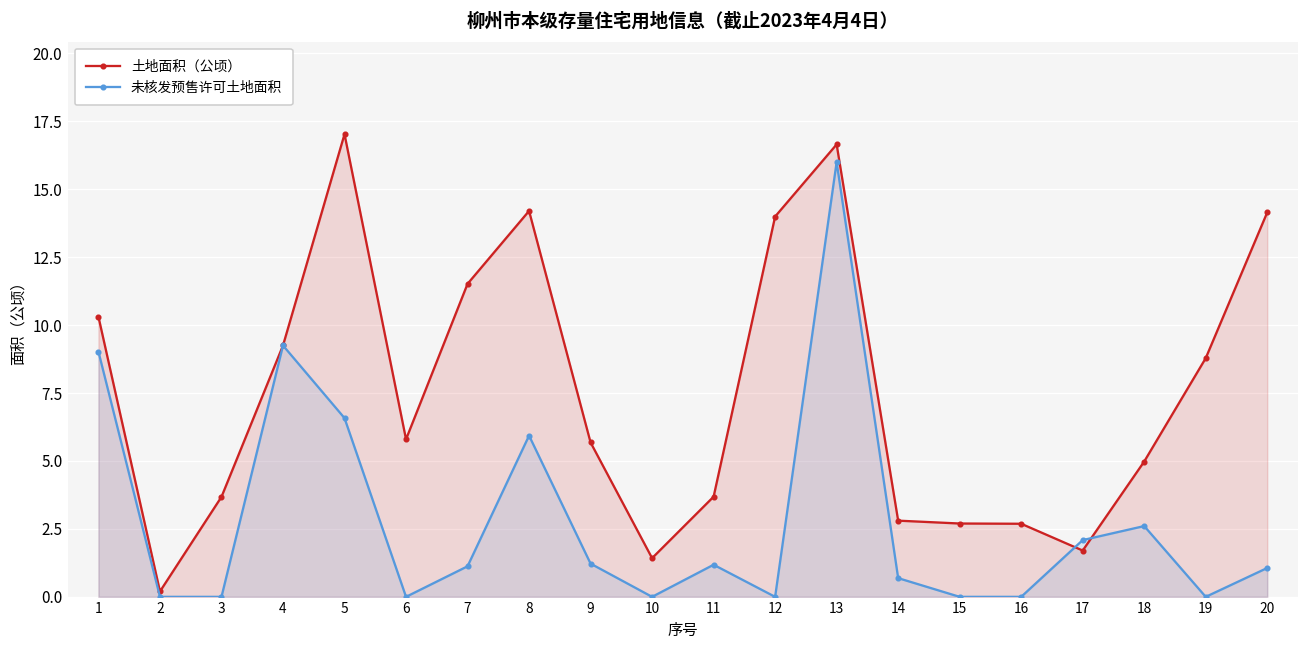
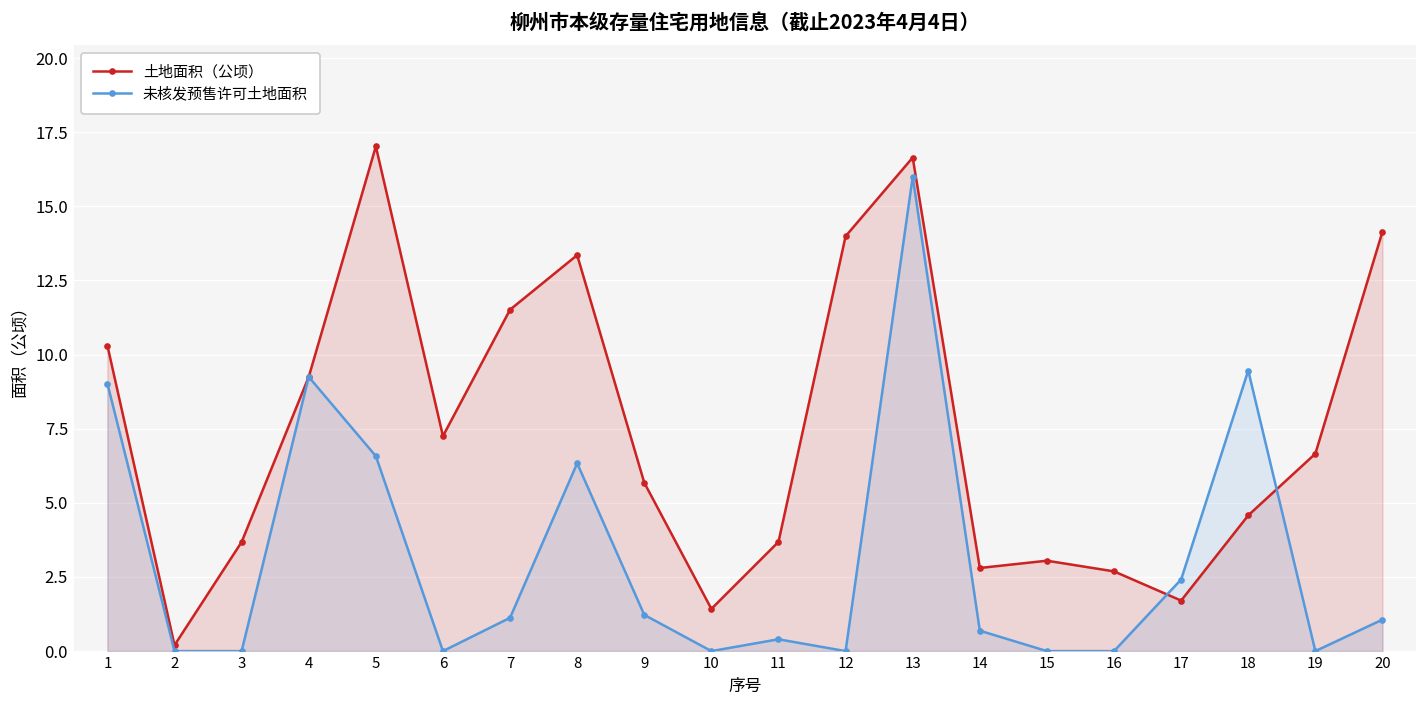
土地面积（公顷）, 6: 5.8 -> 7.3
土地面积（公顷）, 8: 14.2 -> 13.4
未核发预售许可土地面积, 8: 5.9 -> 6.3
未核发预售许可土地面积, 11: 1.2 -> 0.4
土地面积（公顷）, 15: 2.7 -> 3.0
未核发预售许可土地面积, 17: 2.1 -> 2.4
土地面积（公顷）, 18: 5.0 -> 4.6
未核发预售许可土地面积, 18: 2.6 -> 9.5
土地面积（公顷）, 19: 8.8 -> 6.7
